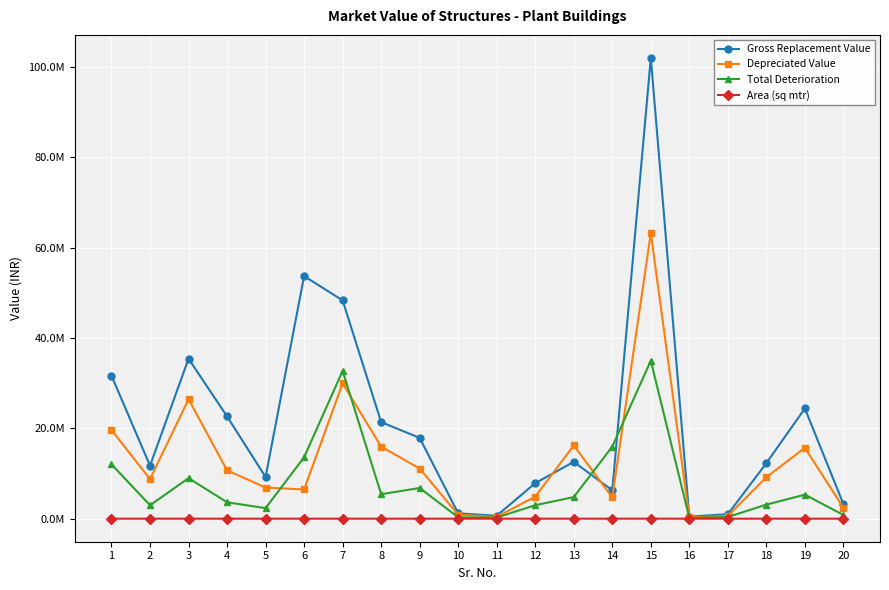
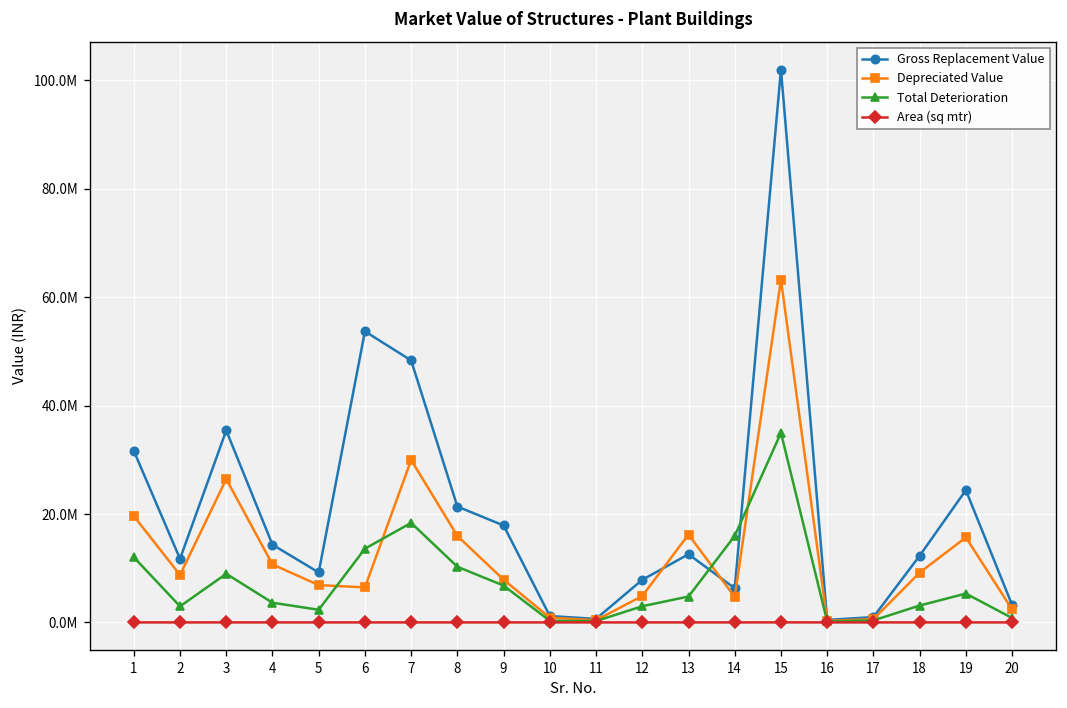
Gross Replacement Value, 4: 23000000 -> 14000000
Total Deterioration, 7: 33000000 -> 18000000
Total Deterioration, 8: 5000000 -> 10000000
Depreciated Value, 9: 11000000 -> 8000000
